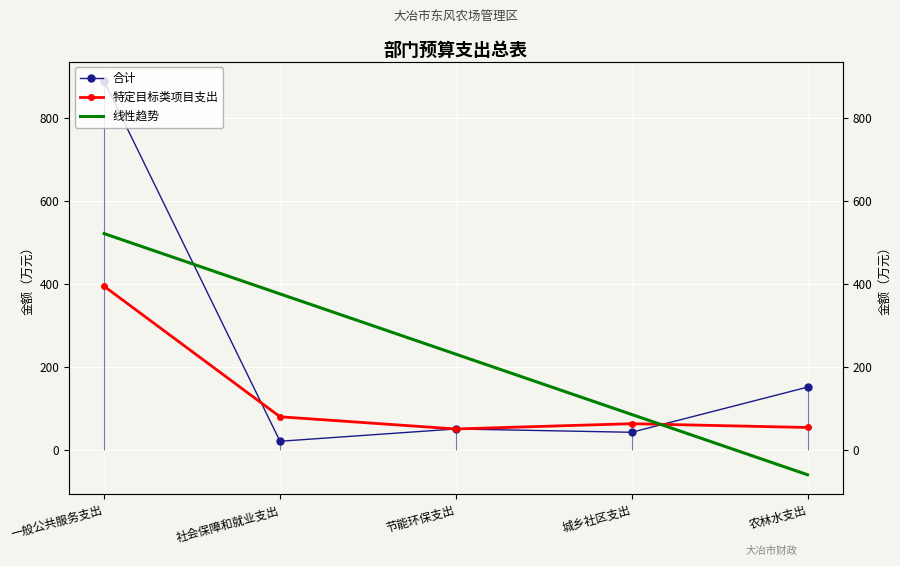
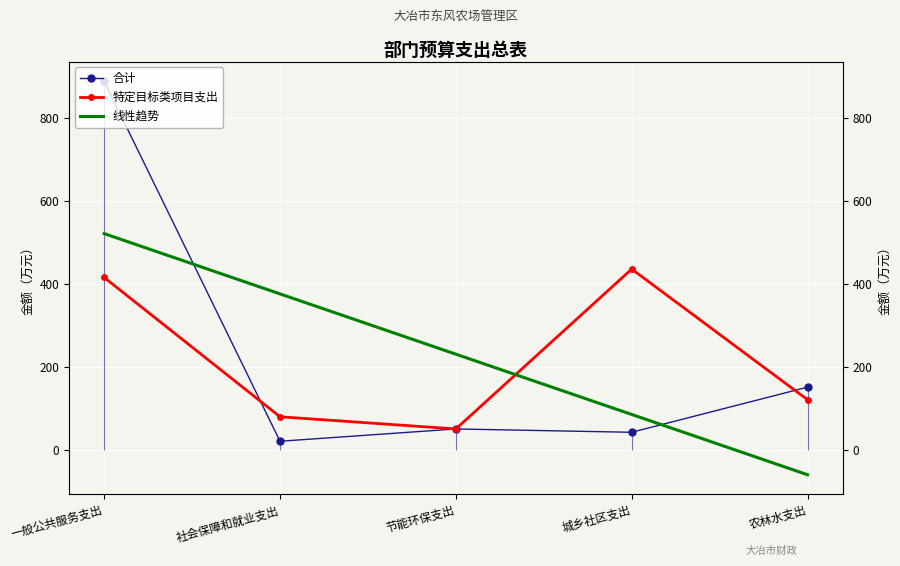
特定目标类项目支出, 一般公共服务支出: 390 -> 420
特定目标类项目支出, 城乡社区支出: 60 -> 440
特定目标类项目支出, 农林水支出: 50 -> 120
